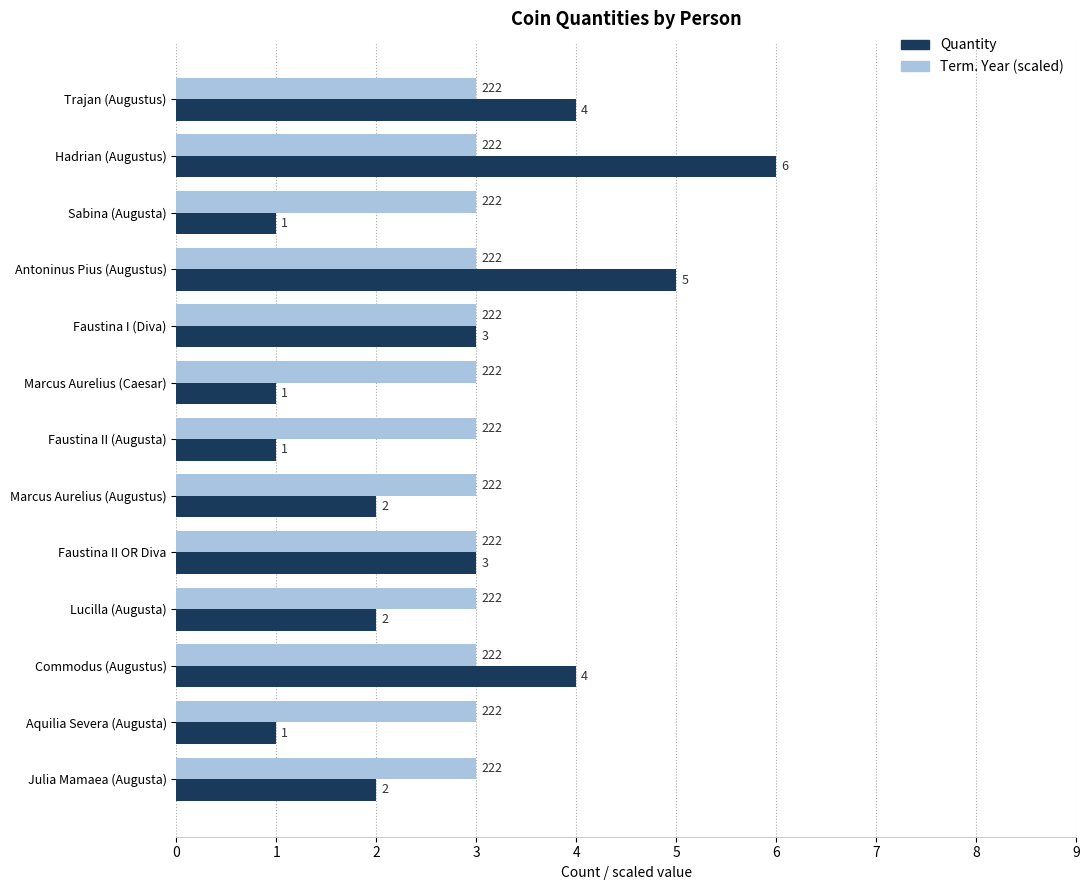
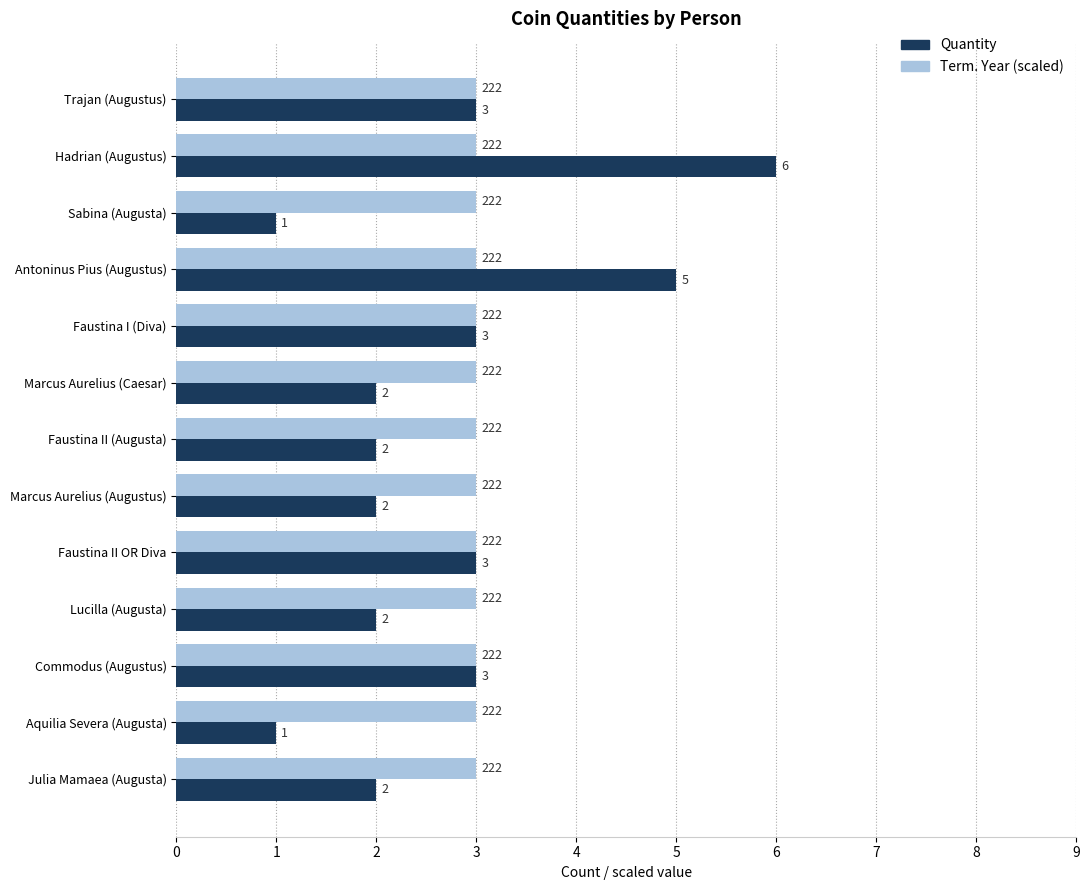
Quantity, Trajan (Augustus): 4 -> 3
Quantity, Marcus Aurelius (Caesar): 1 -> 2
Quantity, Faustina II (Augusta): 1 -> 2
Quantity, Commodus (Augustus): 4 -> 3
